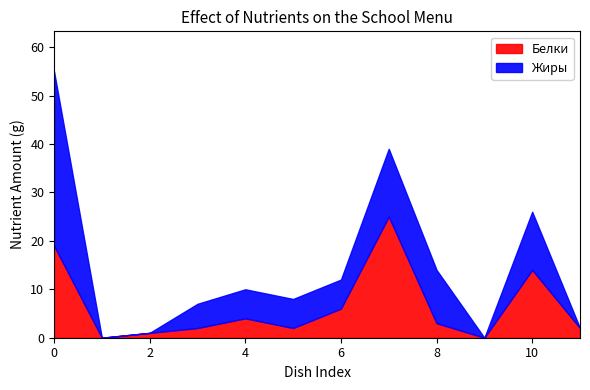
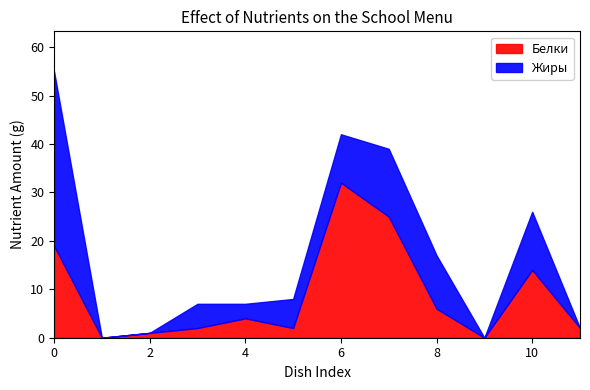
Жиры, 4: 6 -> 3
Белки, 6: 6 -> 32
Жиры, 6: 6 -> 10
Белки, 8: 3 -> 6
